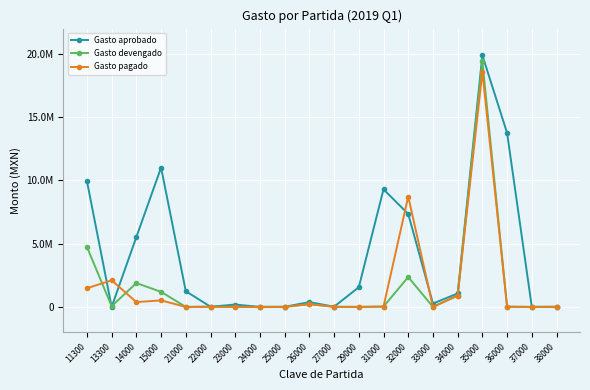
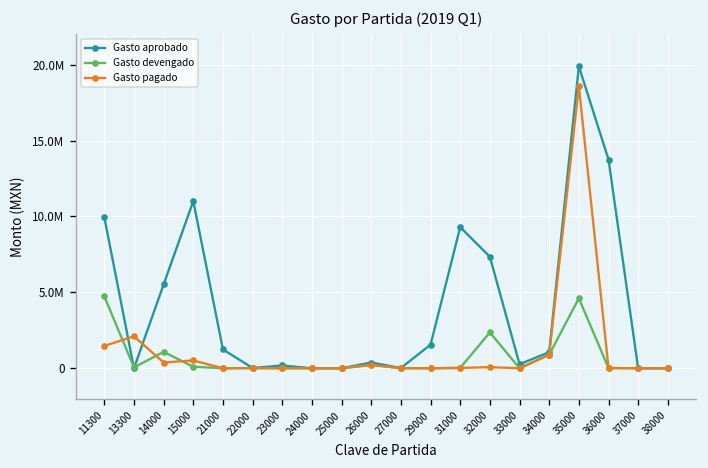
Gasto devengado, 14000: 1900000 -> 1100000
Gasto devengado, 15000: 1200000 -> 100000
Gasto pagado, 32000: 8700000 -> 100000
Gasto devengado, 35000: 19400000 -> 4600000
